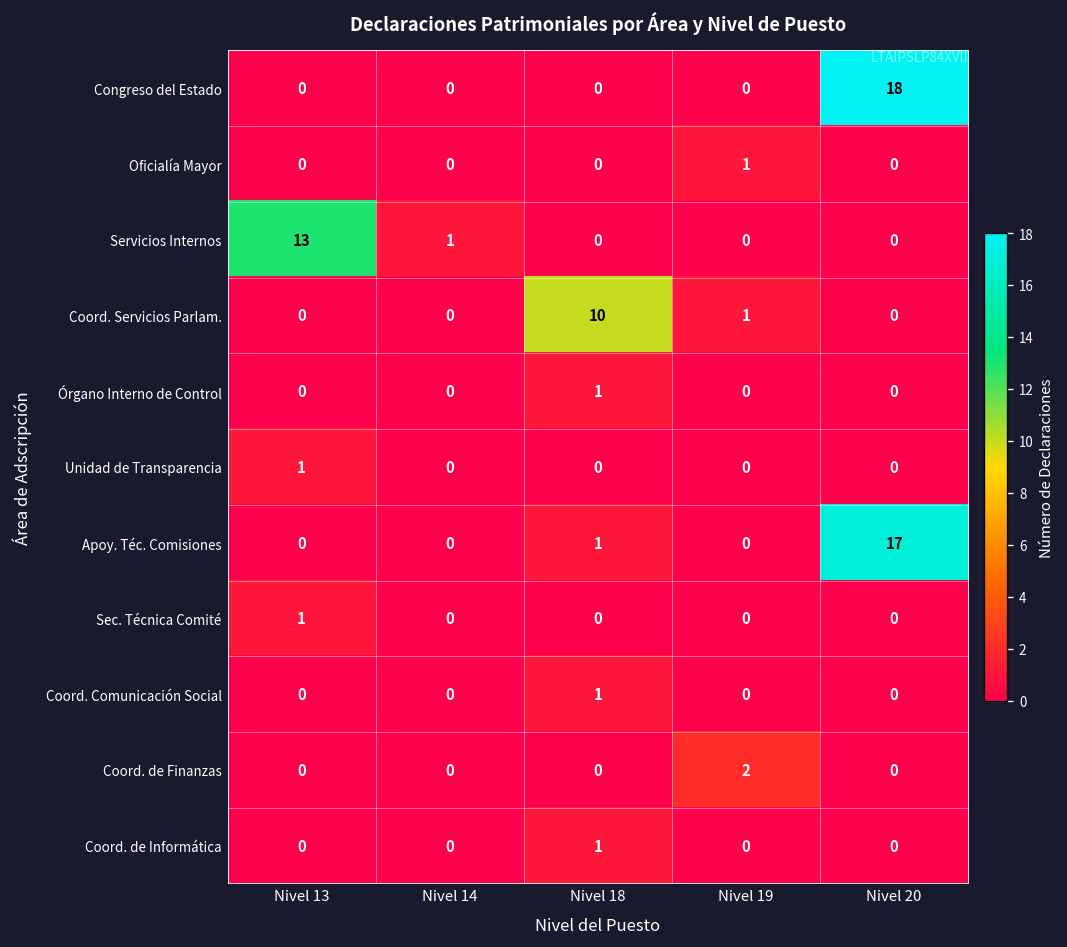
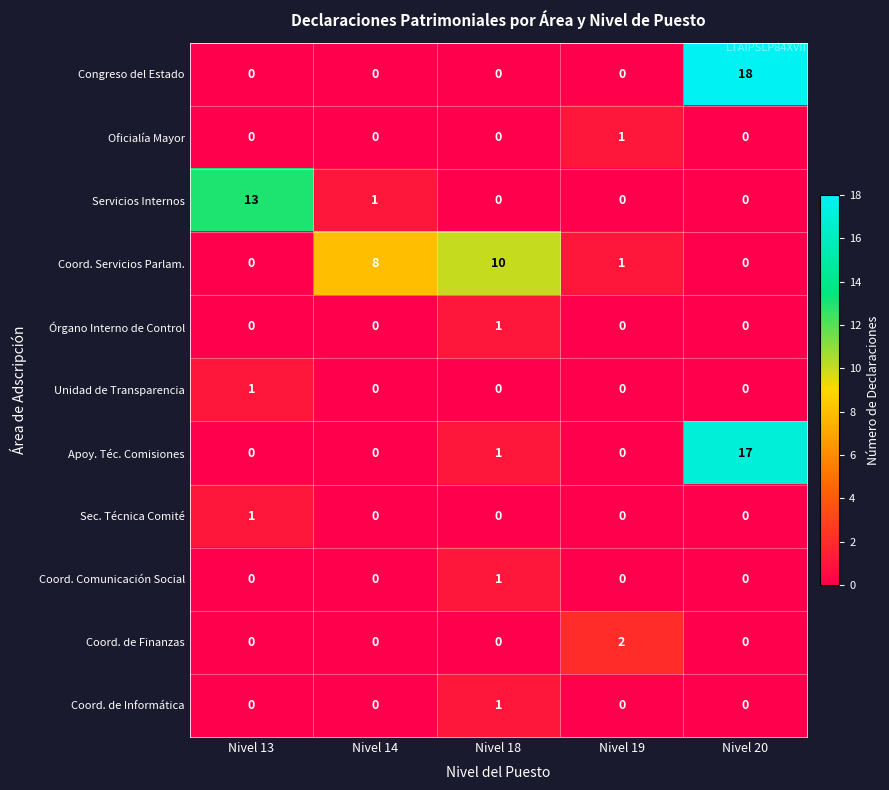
Coord. Servicios Parlam., Nivel 14: 0 -> 8
